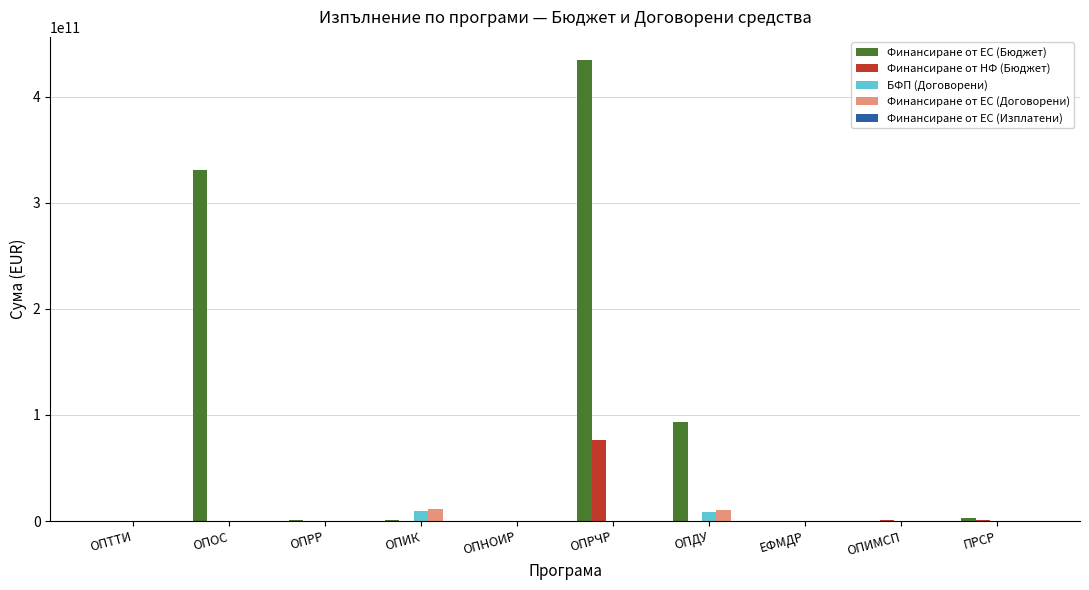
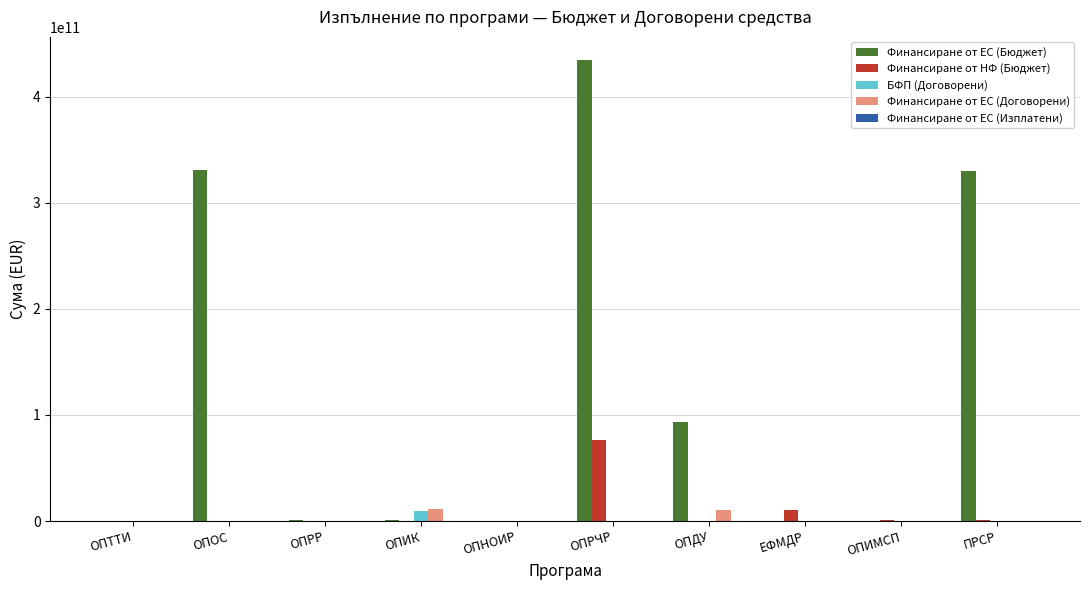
БФП (Договорени), ОПДУ: 8000000000 -> 0
Финансиране от НФ (Бюджет), ЕФМДР: 0 -> 10000000000
Финансиране от ЕС (Бюджет), ПРСР: 2000000000 -> 330000000000
